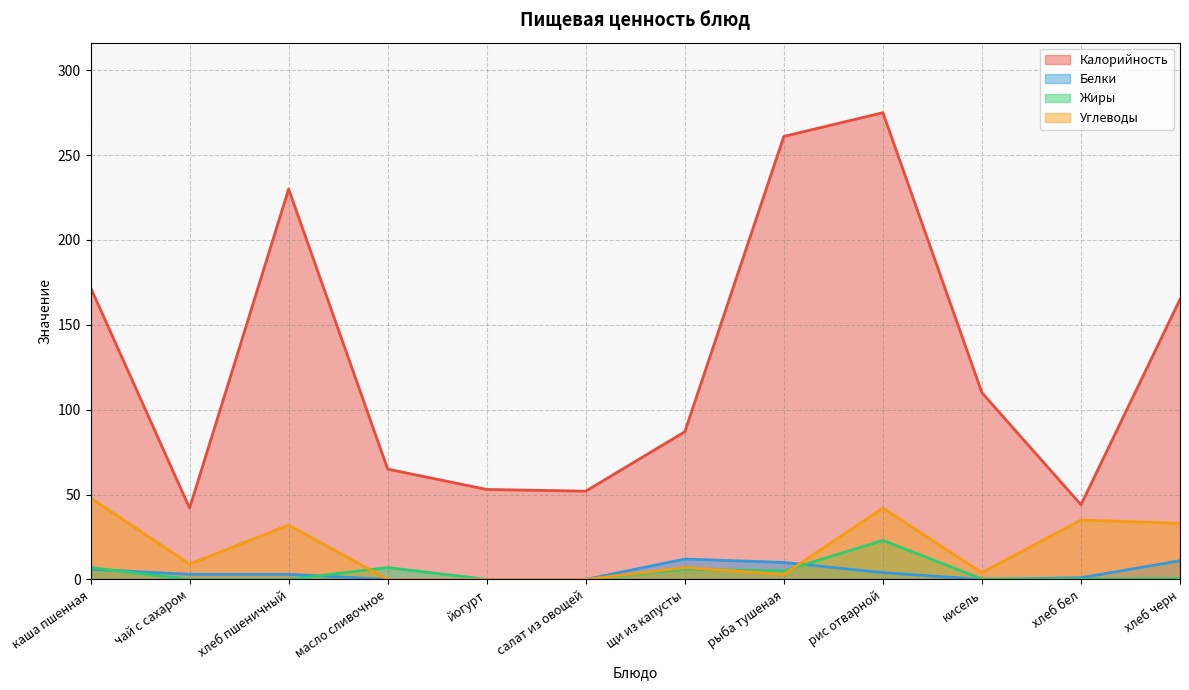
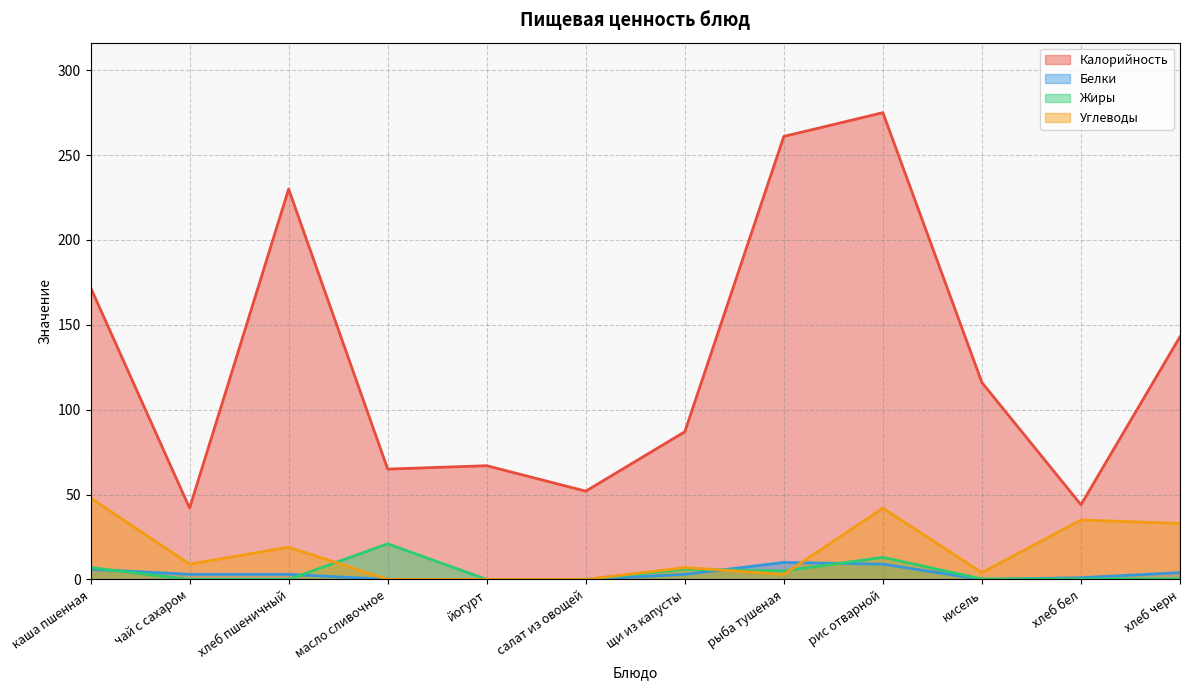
Углеводы, хлеб пшеничный: 32 -> 19
Жиры, масло сливочное: 7 -> 21
Калорийность, йогурт: 53 -> 67
Белки, щи из капусты: 12 -> 3
Белки, рис отварной: 4 -> 9
Жиры, рис отварной: 23 -> 13
Калорийность, кисель: 110 -> 116
Калорийность, хлеб черн: 165 -> 143
Белки, хлеб черн: 11 -> 4
